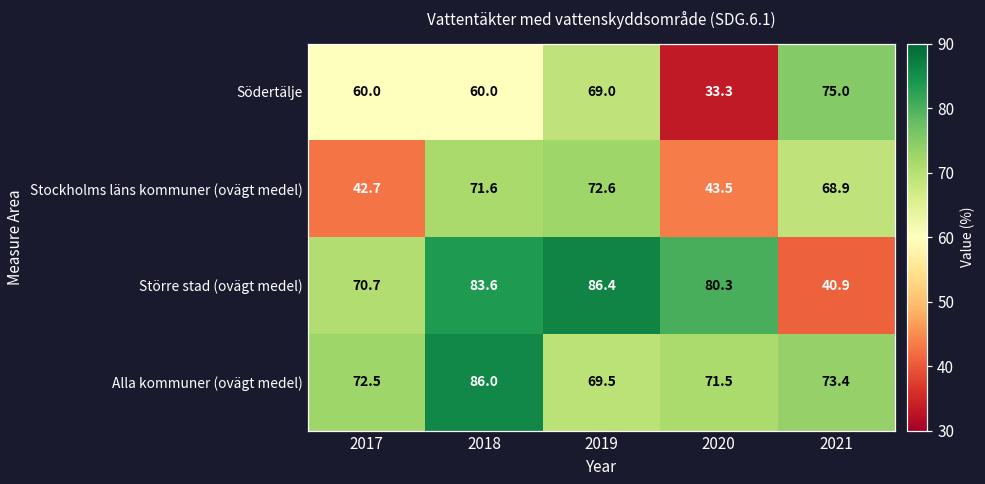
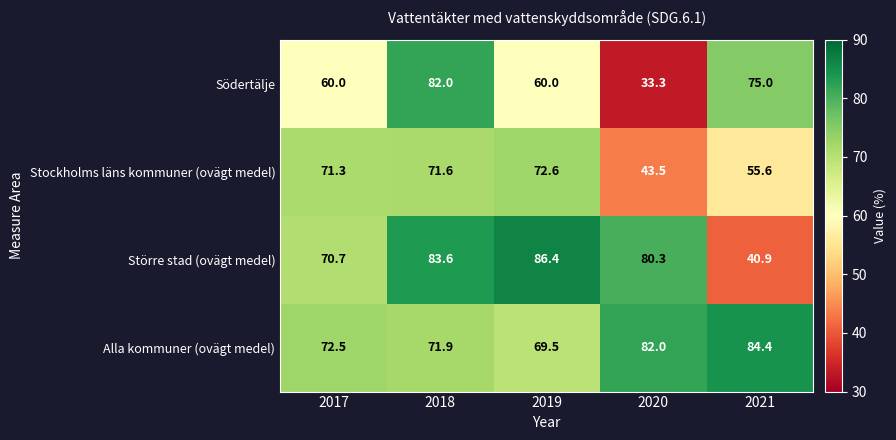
Södertälje, 2018: 60.0 -> 82.0
Södertälje, 2019: 69.0 -> 60.0
Stockholms läns kommuner (ovägt medel), 2017: 42.7 -> 71.3
Stockholms läns kommuner (ovägt medel), 2021: 68.9 -> 55.6
Alla kommuner (ovägt medel), 2018: 86.0 -> 71.9
Alla kommuner (ovägt medel), 2020: 71.5 -> 82.0
Alla kommuner (ovägt medel), 2021: 73.4 -> 84.4
